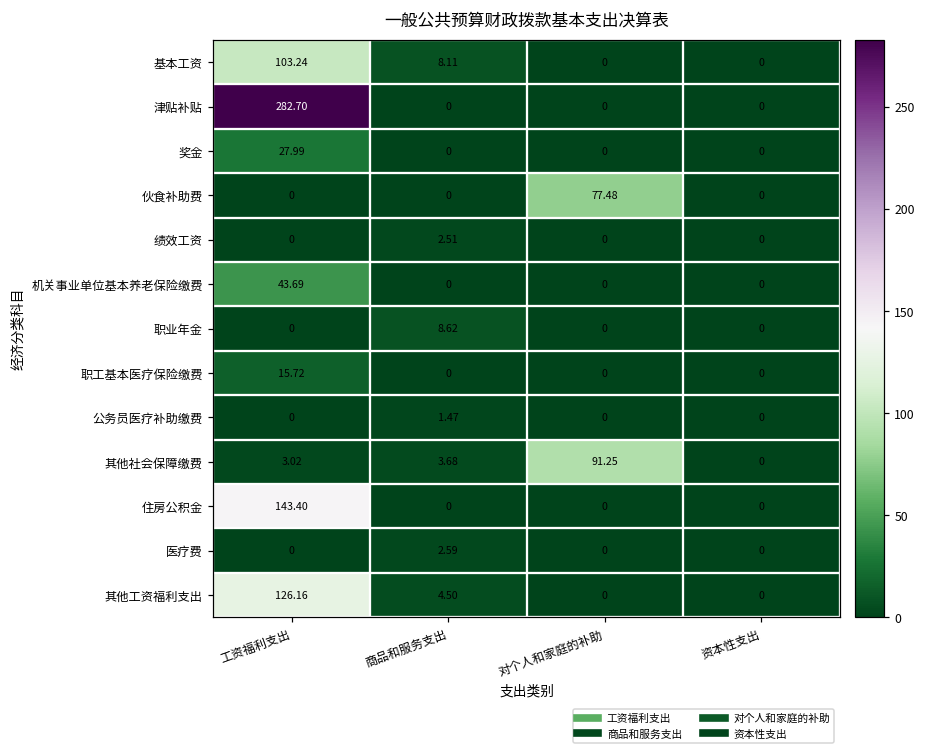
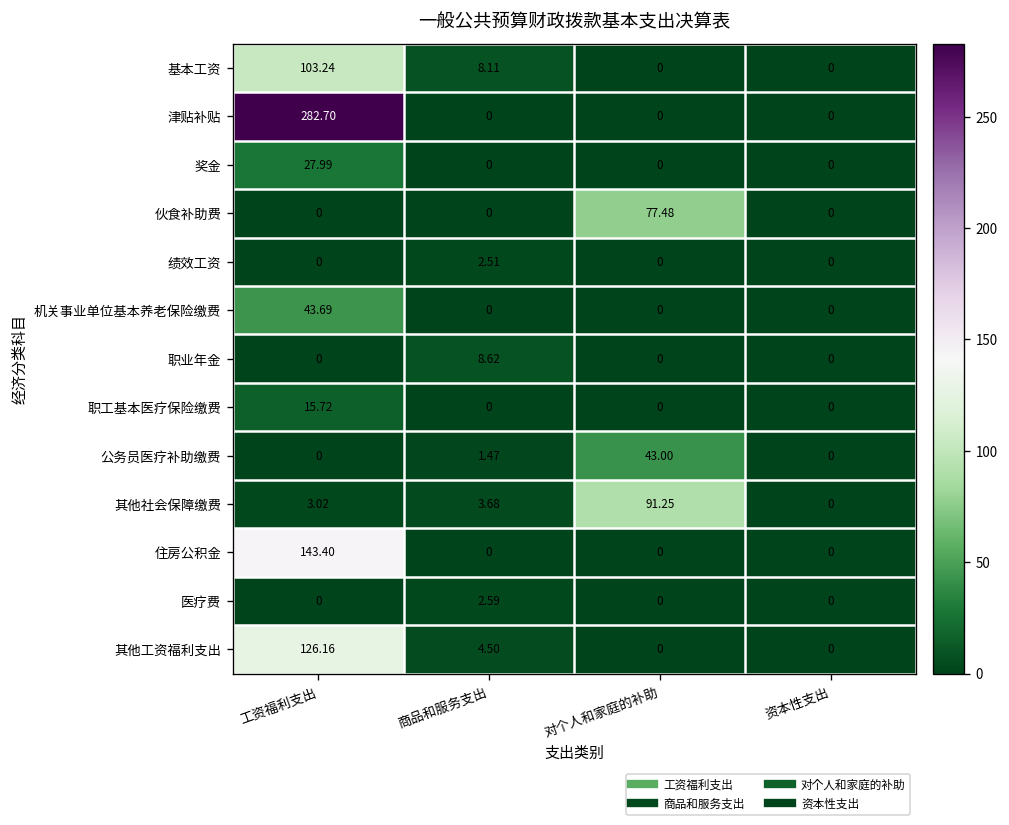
公务员医疗补助缴费, 对个人和家庭的补助: 0 -> 43.00
